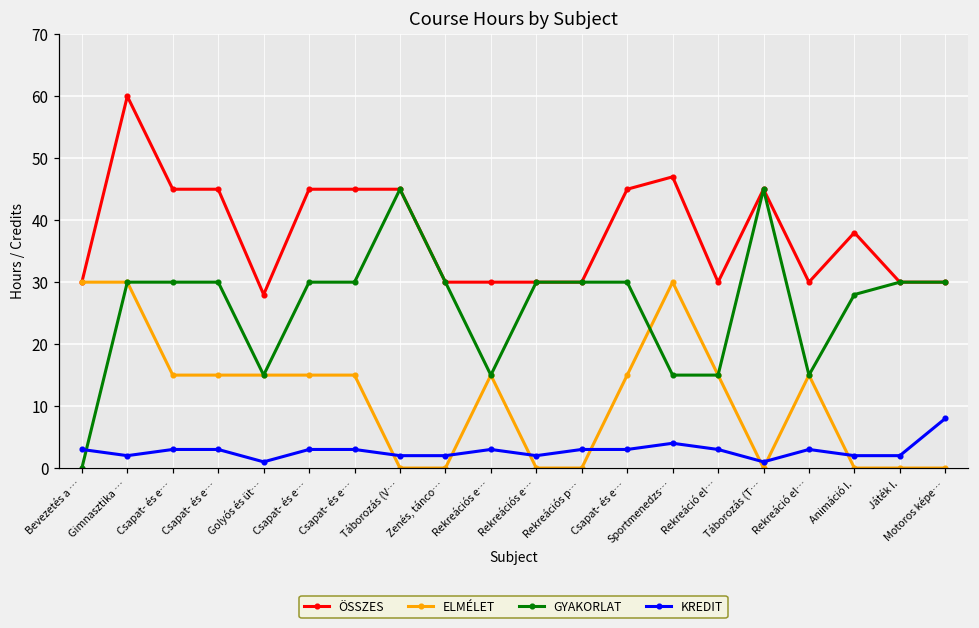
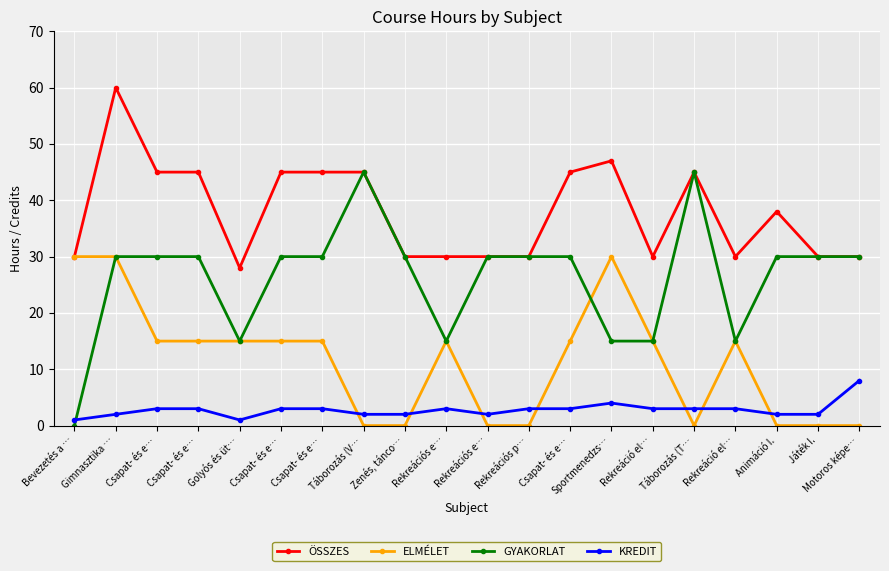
KREDIT, Bevezetés a …: 3 -> 1
KREDIT, Táborozás (T…: 1 -> 3
GYAKORLAT, Animáció I.: 28 -> 30
